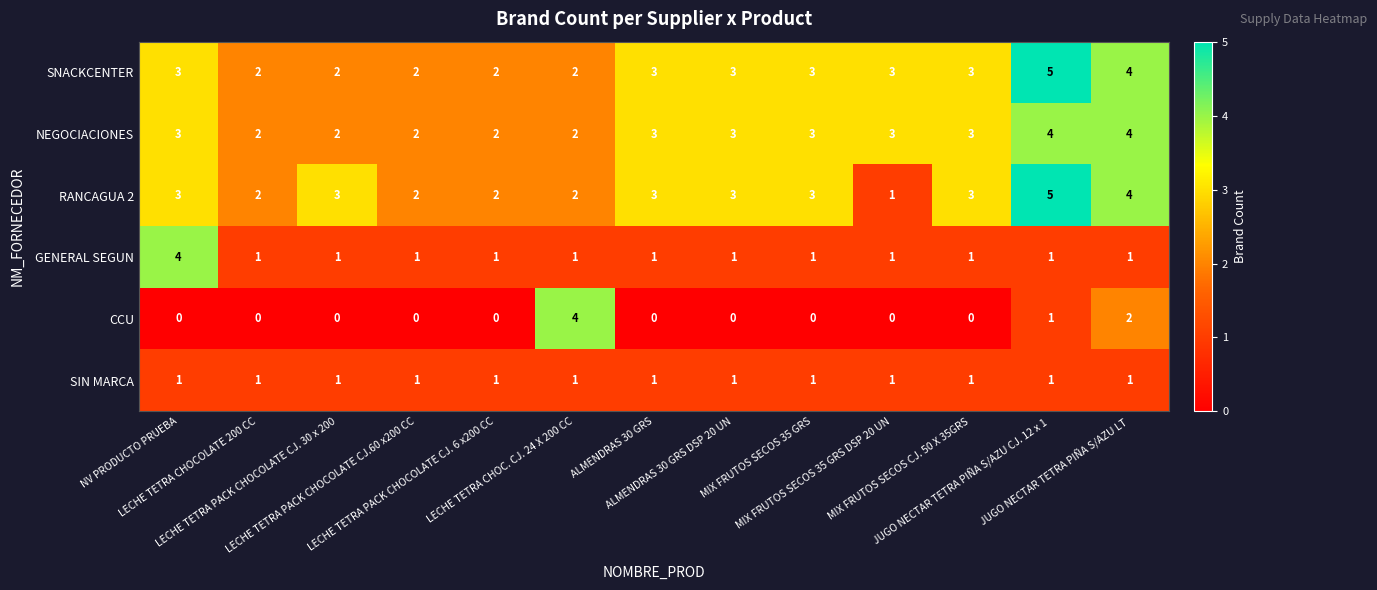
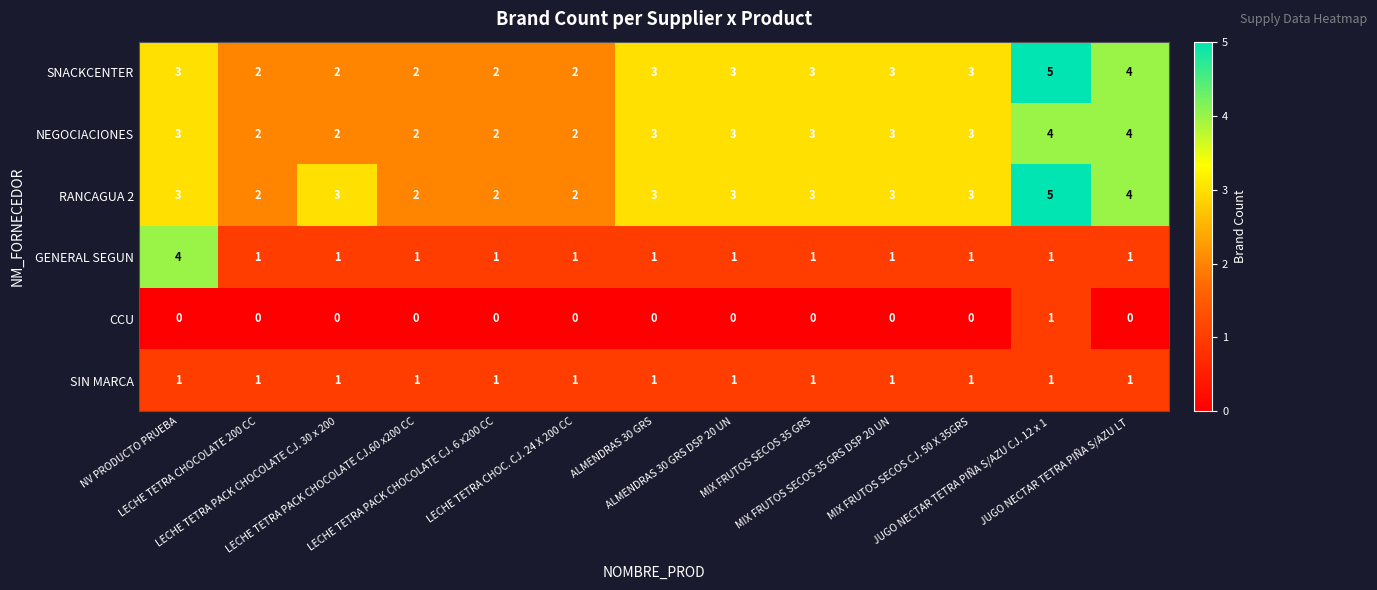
RANCAGUA 2, MIX FRUTOS SECOS 35 GRS DSP 20 UN: 1 -> 3
CCU, LECHE TETRA CHOC. CJ. 24 X 200 CC: 4 -> 0
CCU, JUGO NECTAR TETRA PIÑA S/AZU LT: 2 -> 0
